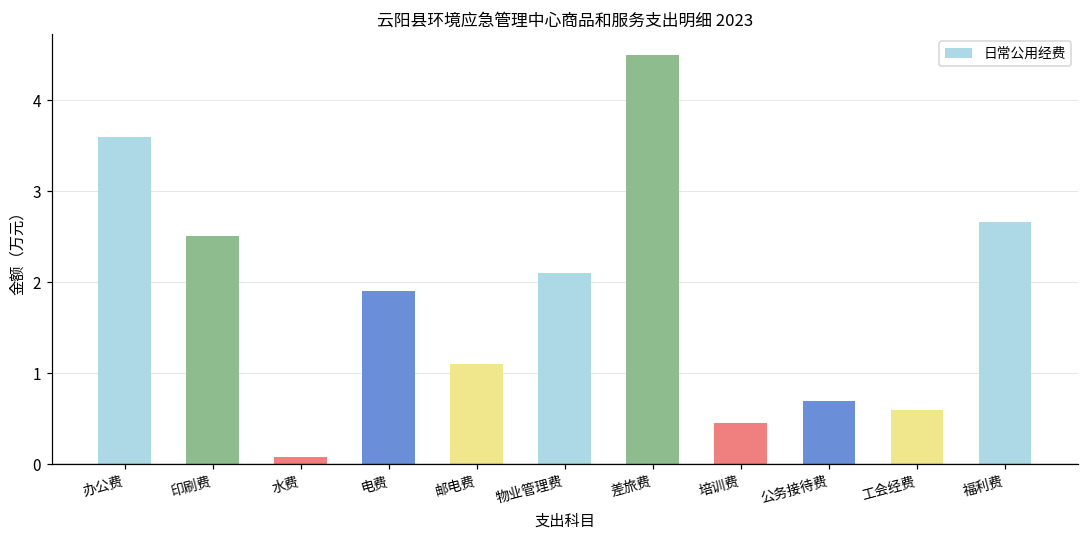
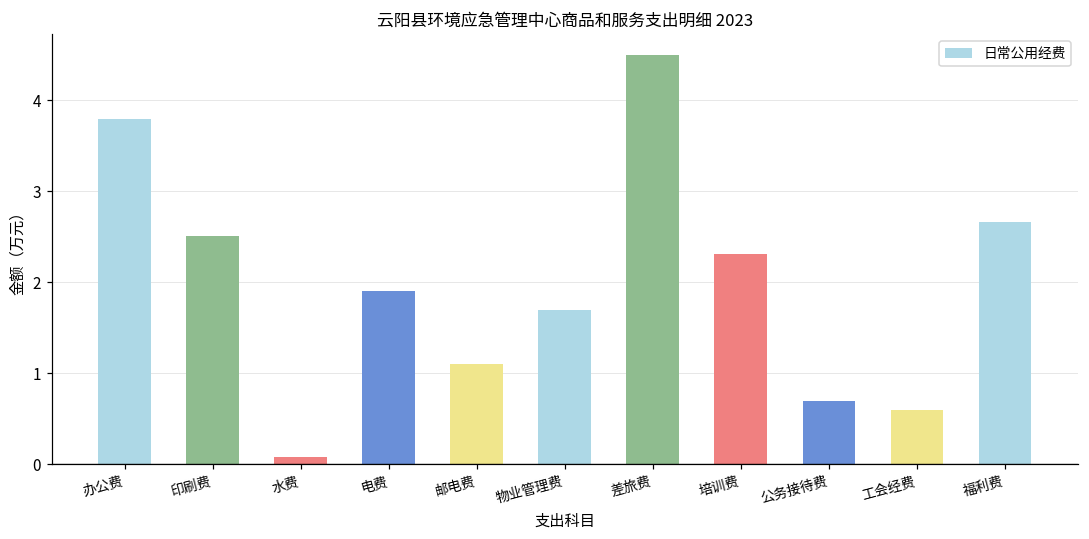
办公费: 3.6 -> 3.8
物业管理费: 2.1 -> 1.7
培训费: 0.5 -> 2.3
